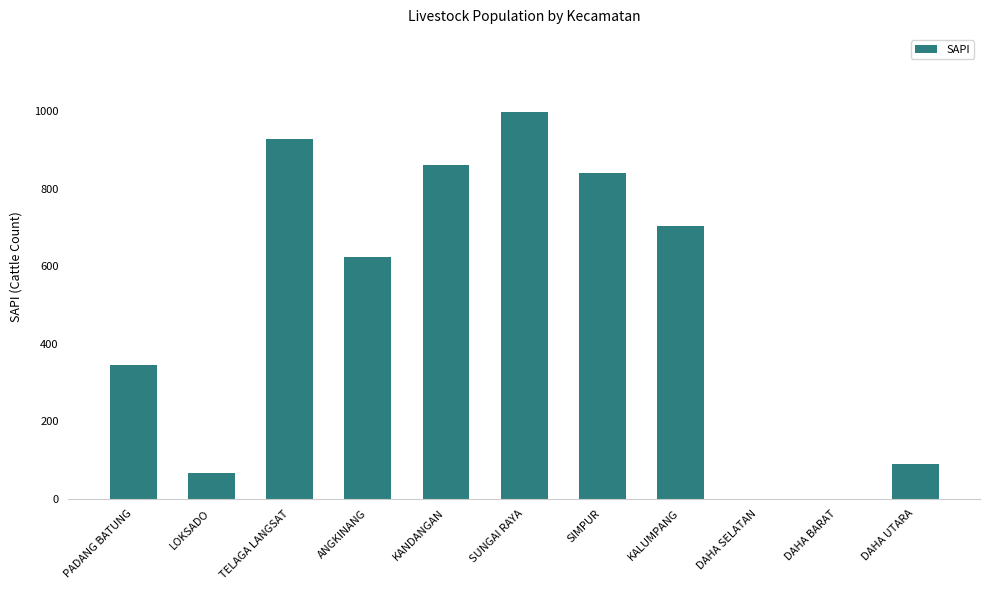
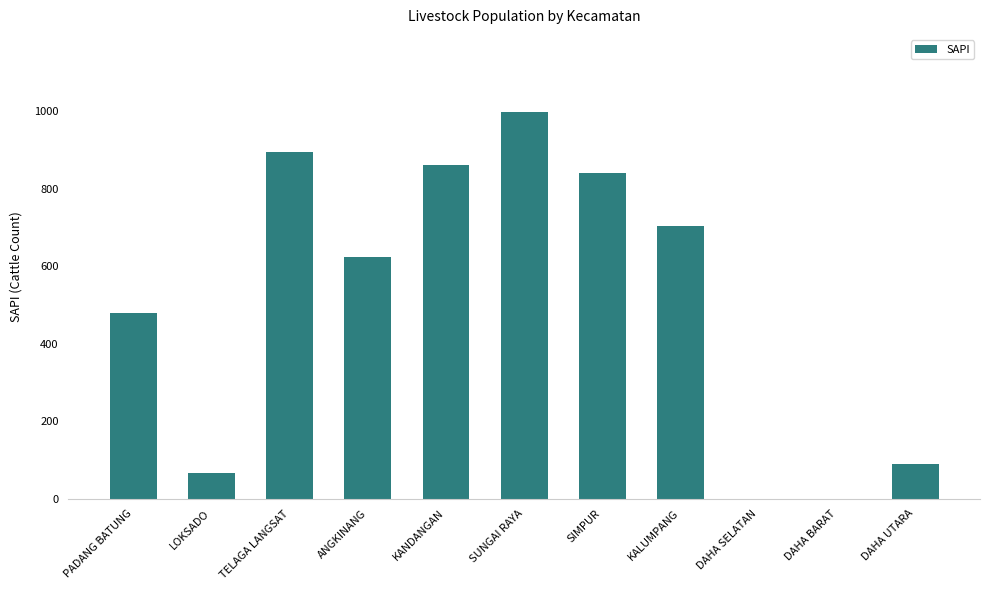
PADANG BATUNG: 340 -> 480
TELAGA LANGSAT: 930 -> 890
